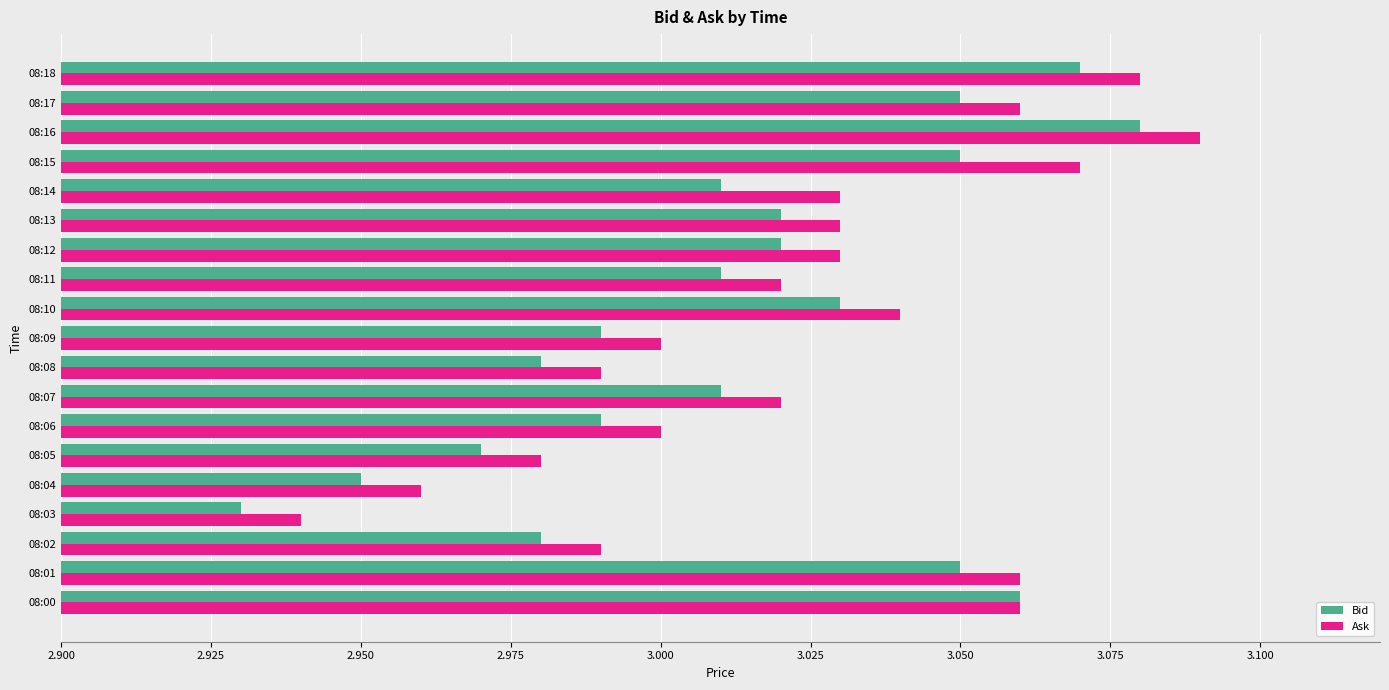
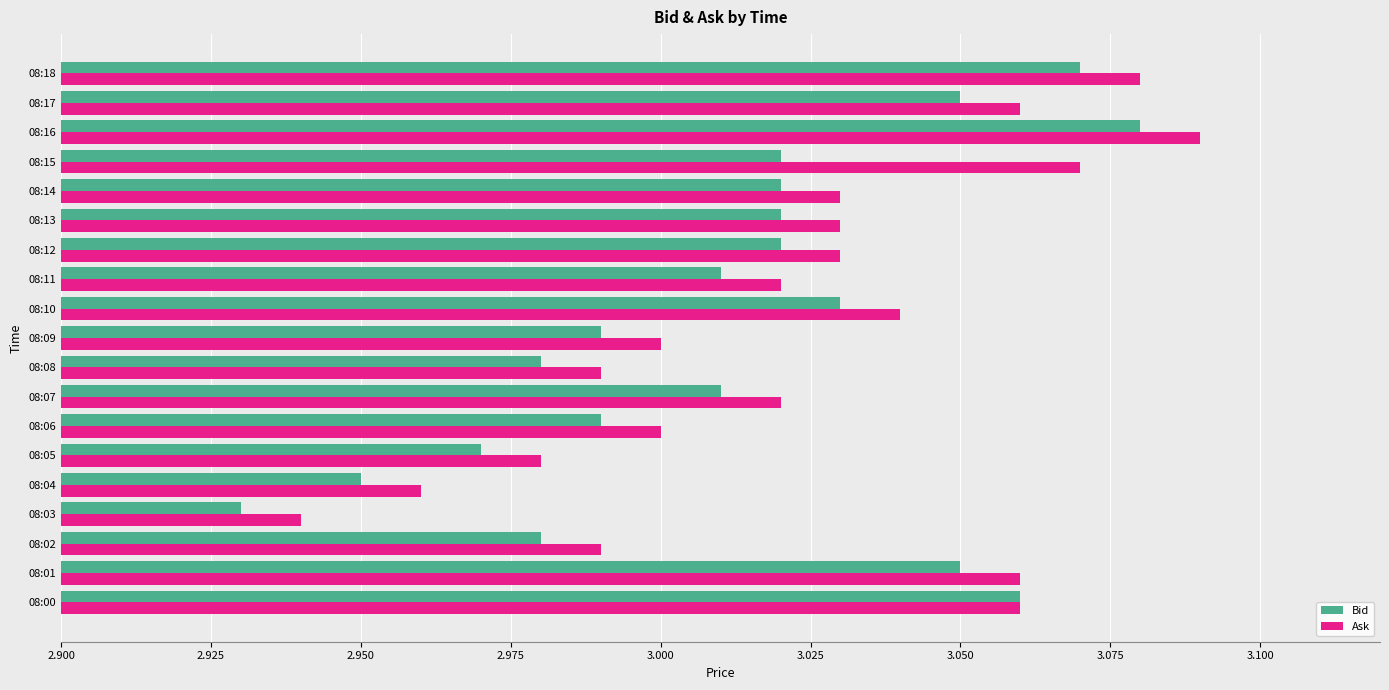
Bid, 08:15: 3.05 -> 3.02
Bid, 08:14: 3.01 -> 3.02
